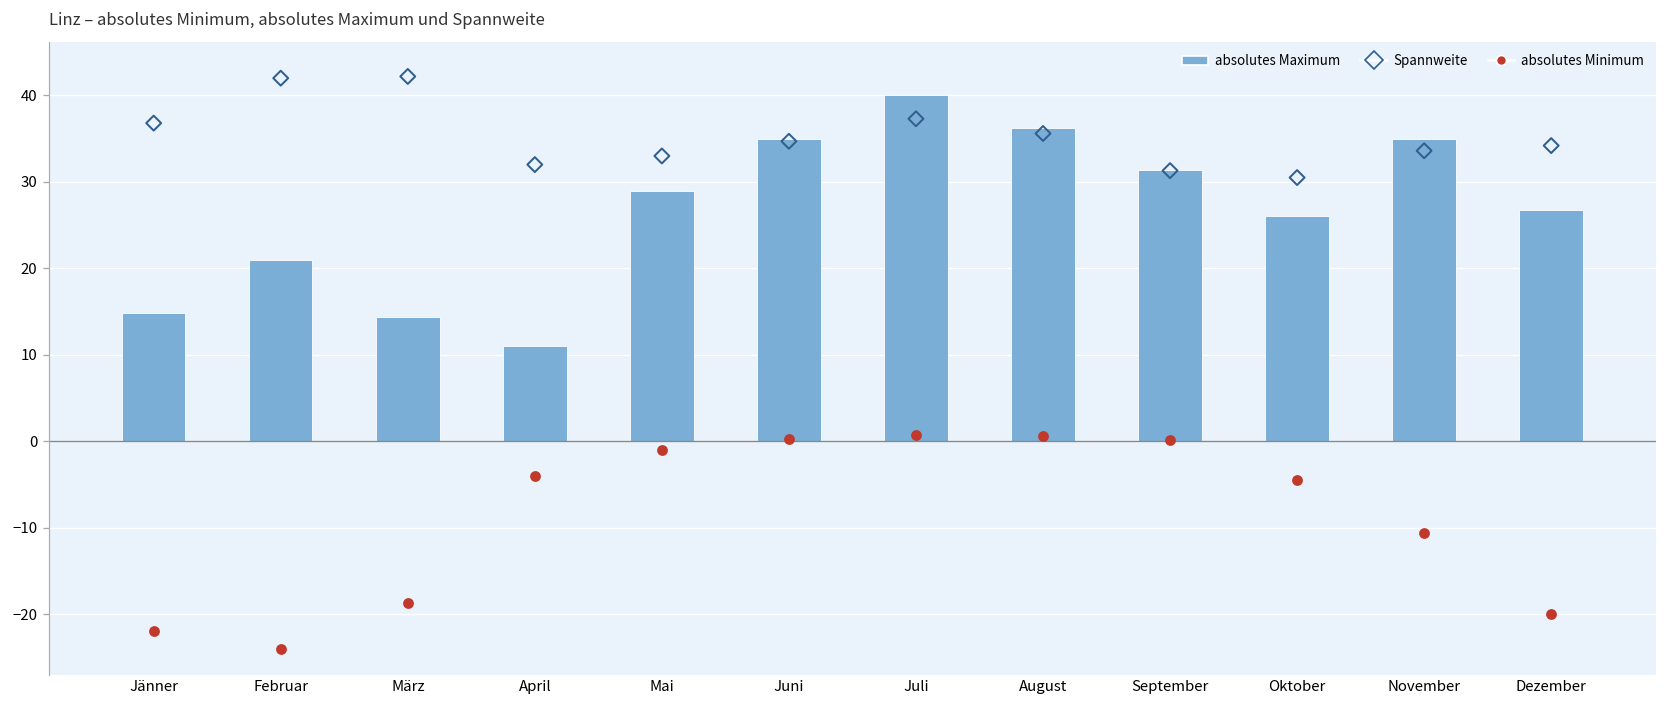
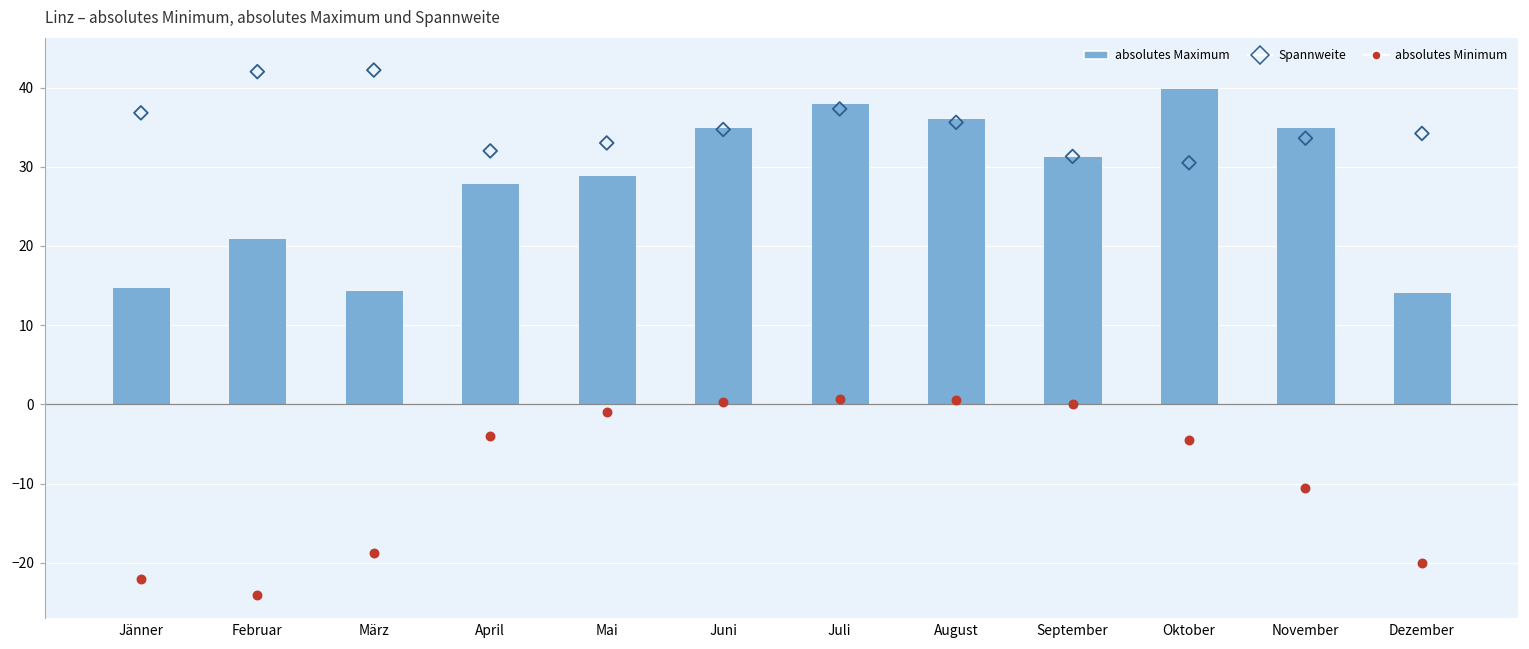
absolutes Maximum, April: 11 -> 28
absolutes Maximum, Juli: 40 -> 38
absolutes Maximum, Oktober: 26 -> 40
absolutes Maximum, Dezember: 27 -> 14
